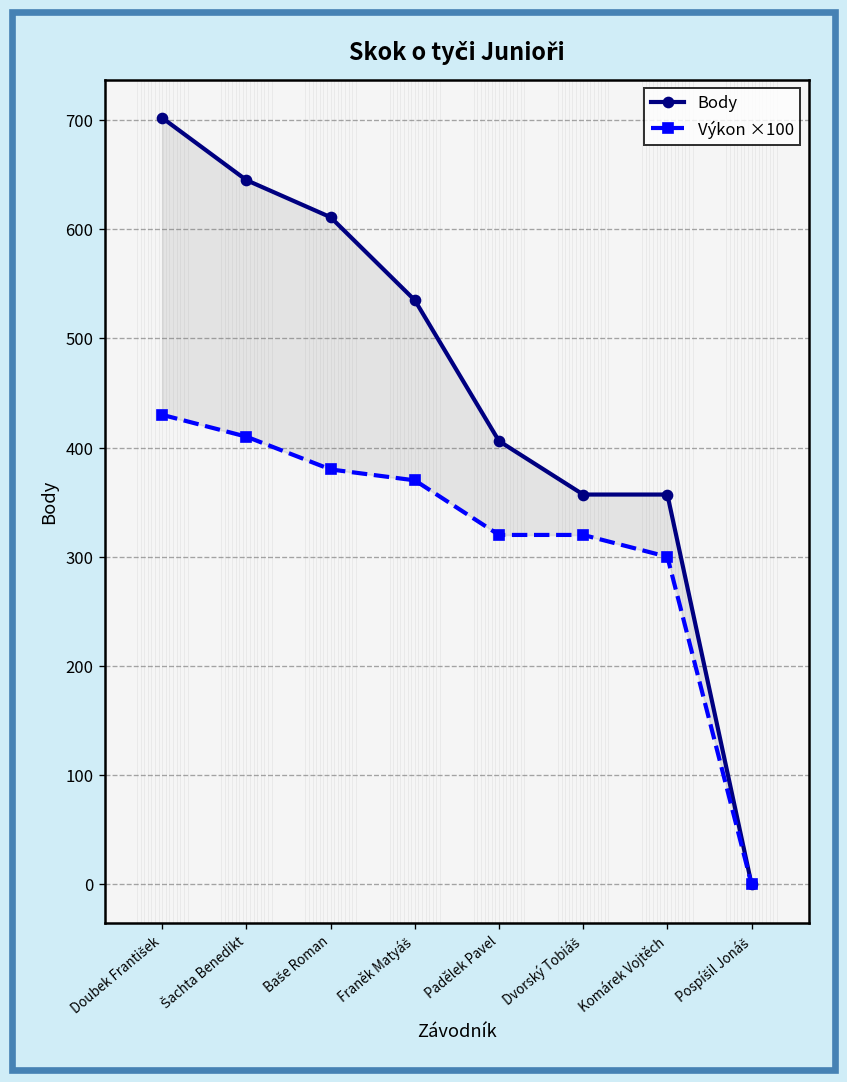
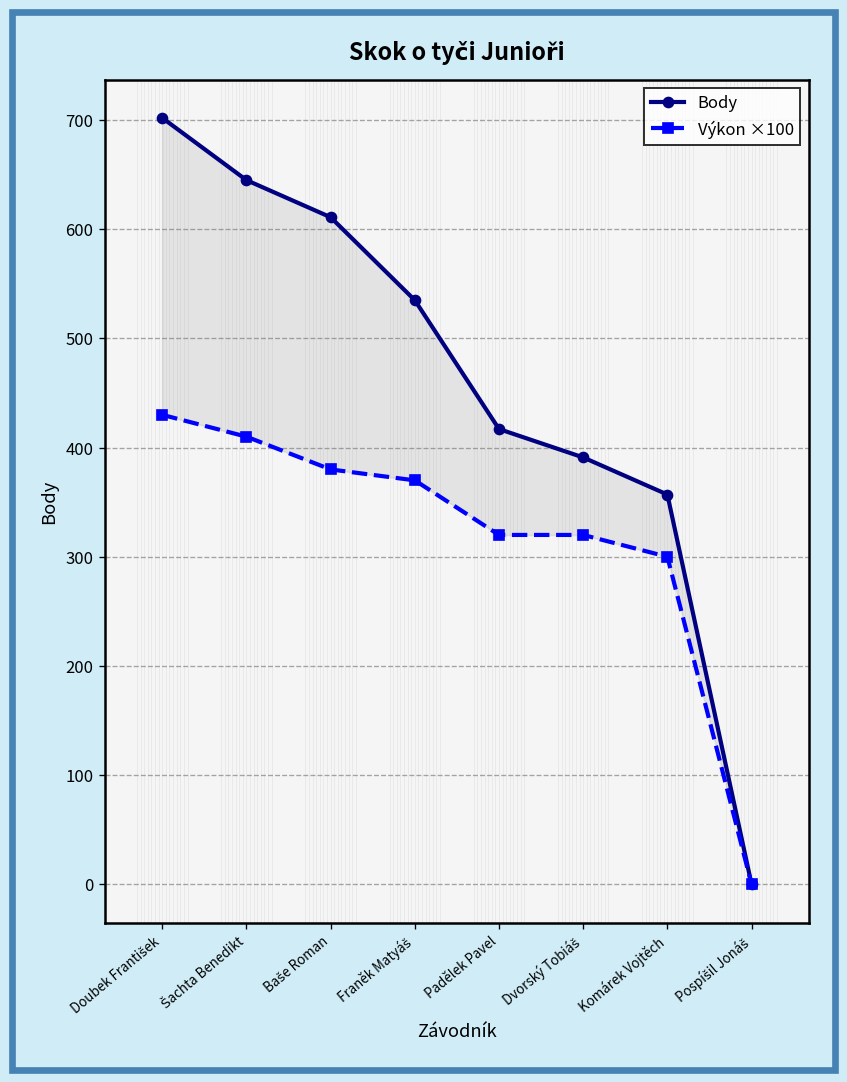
Body, Padělek Pavel: 410 -> 420
Body, Dvorský Tobiáš: 360 -> 390
